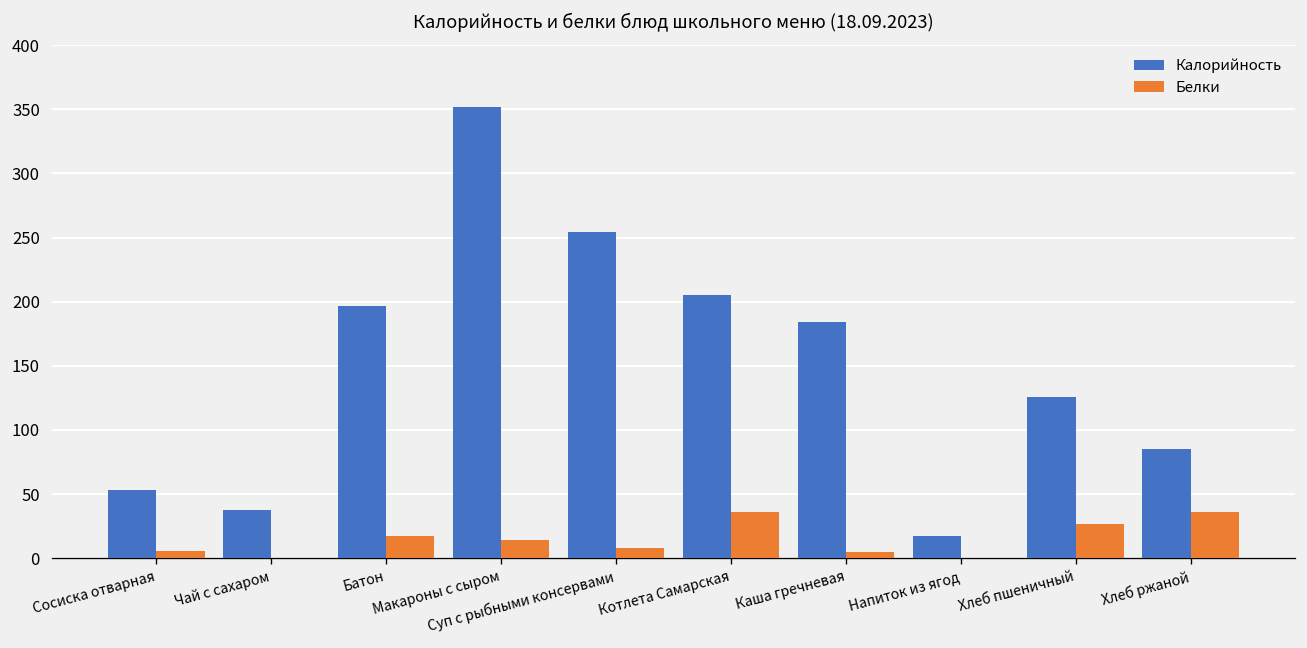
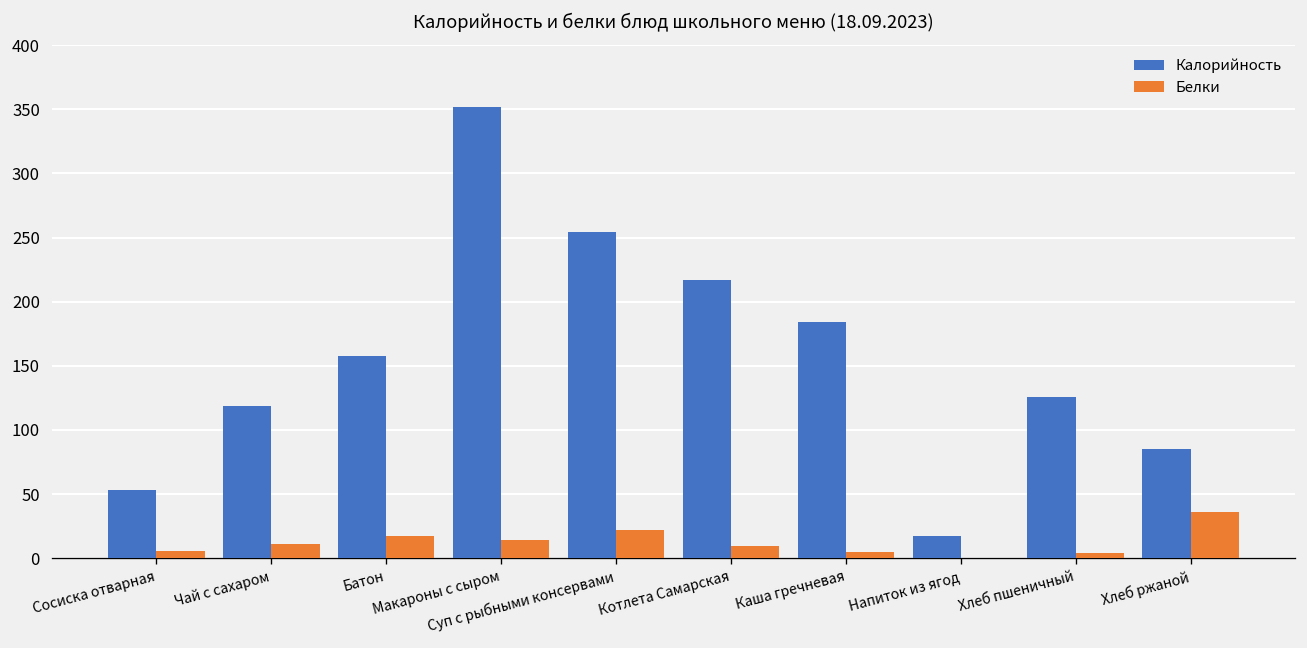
Калорийность, Чай с сахаром: 38 -> 119
Белки, Чай с сахаром: 0 -> 11
Калорийность, Батон: 197 -> 158
Белки, Суп с рыбными консервами: 8 -> 22
Калорийность, Котлета Самарская: 205 -> 217
Белки, Котлета Самарская: 36 -> 10
Белки, Хлеб пшеничный: 26 -> 4
